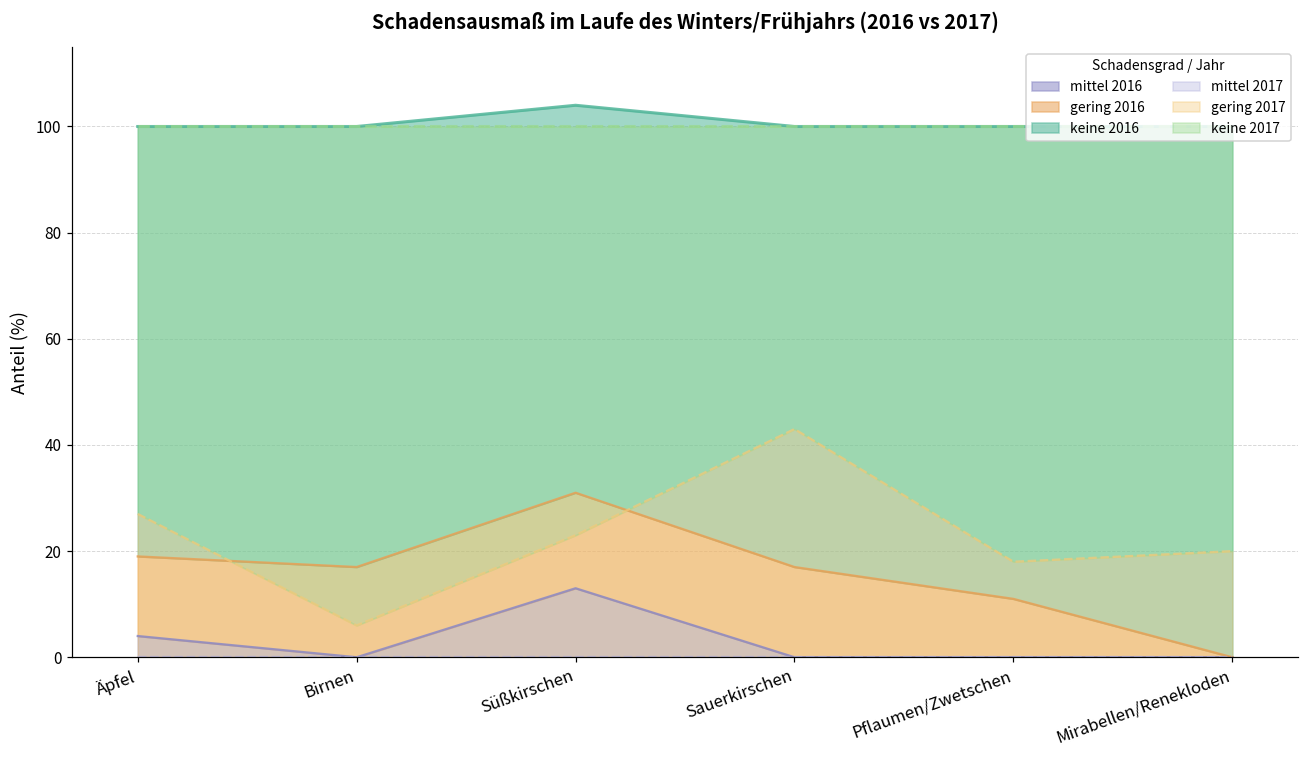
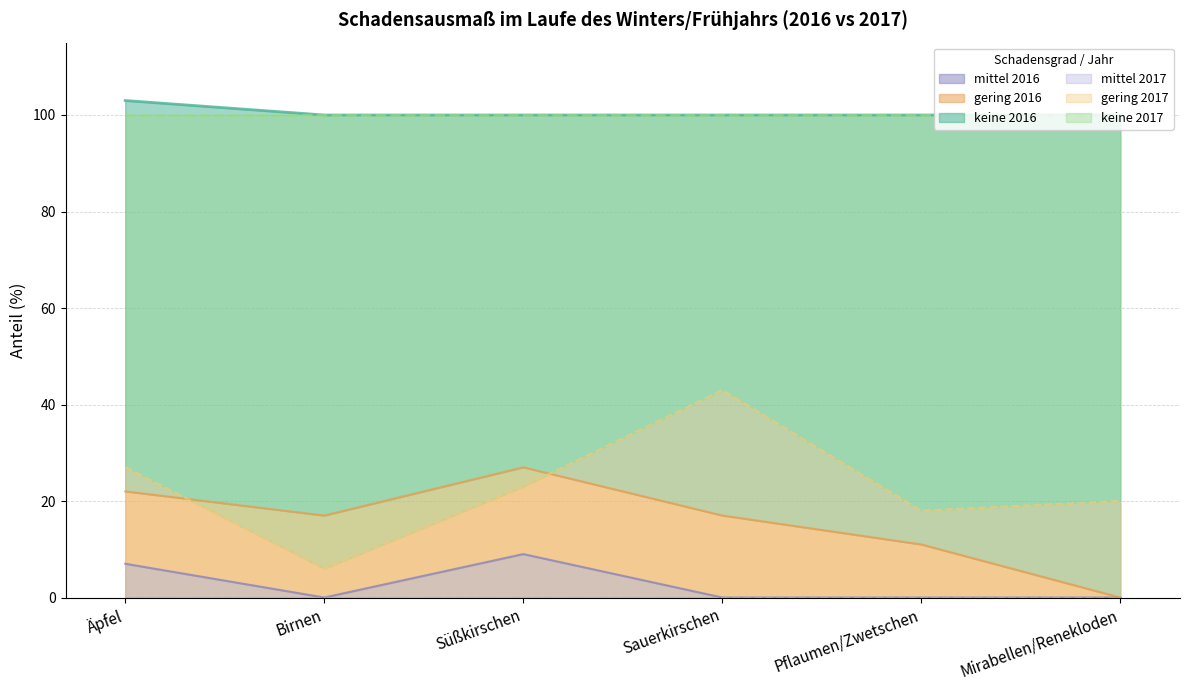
mittel 2016, Äpfel: 4 -> 7
mittel 2016, Süßkirschen: 13 -> 9
